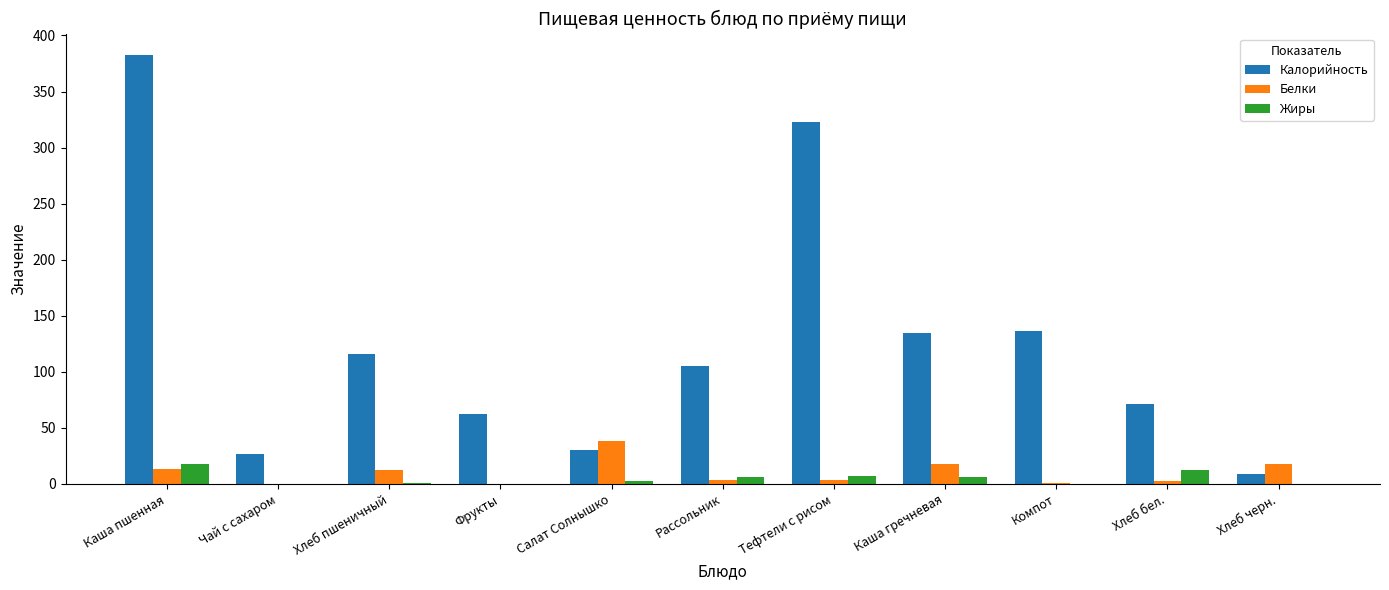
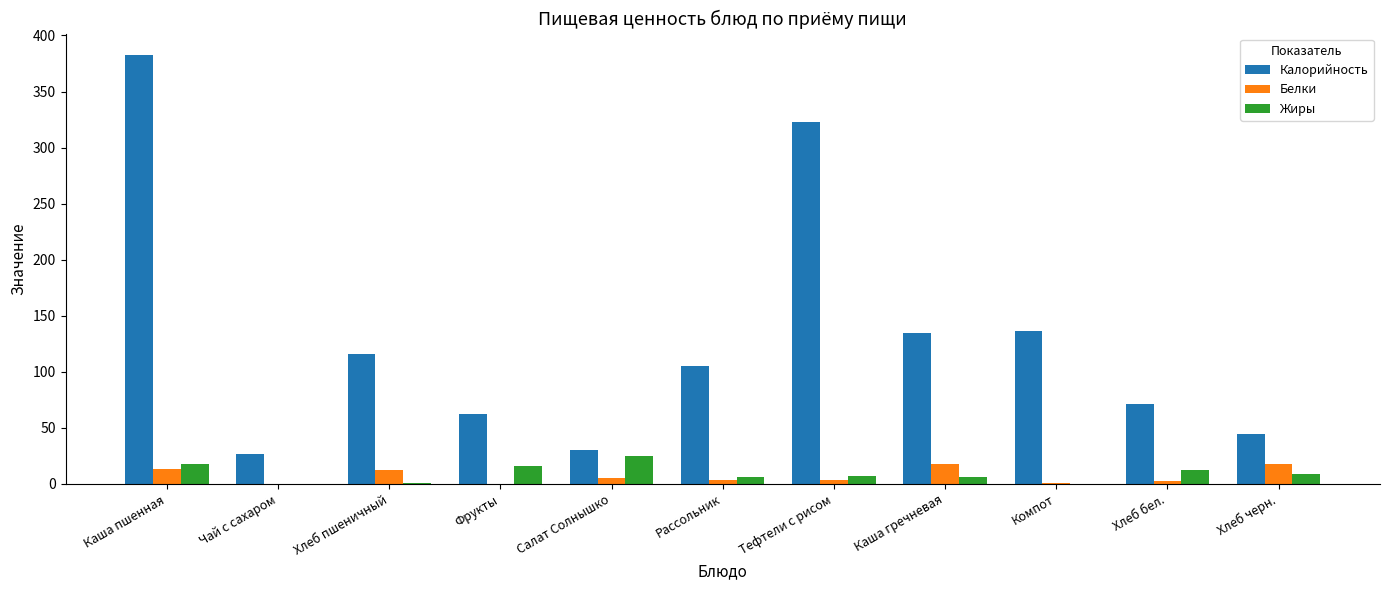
Жиры, Фрукты: 0 -> 16
Белки, Салат Солнышко: 39 -> 5
Жиры, Салат Солнышко: 2 -> 25
Калорийность, Хлеб черн.: 9 -> 45
Жиры, Хлеб черн.: 0 -> 9
